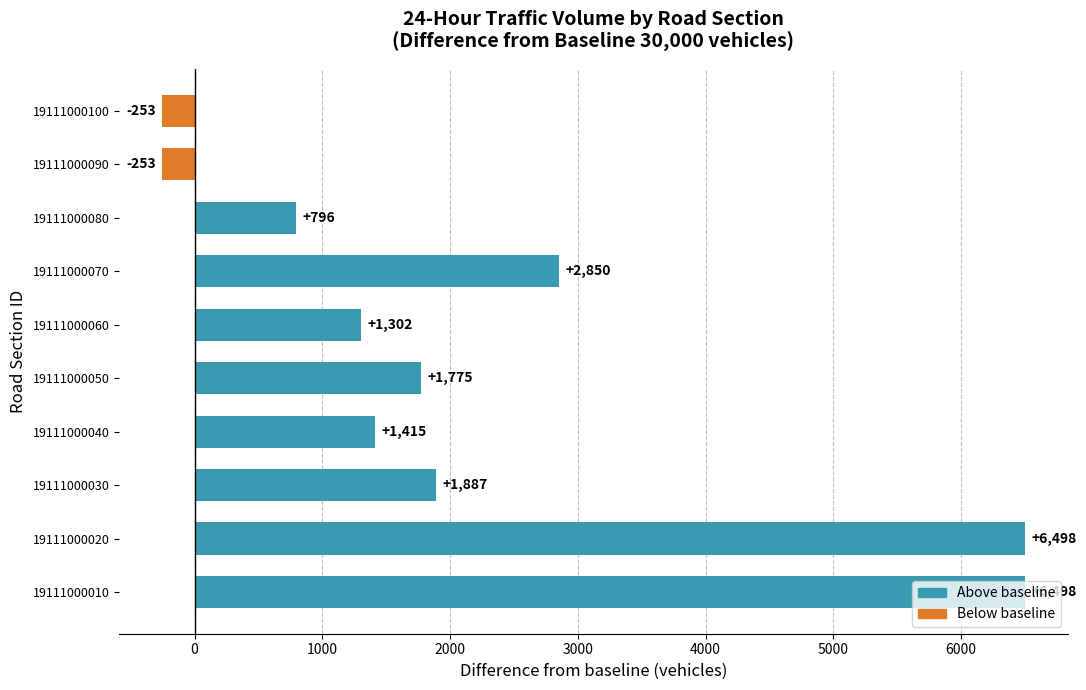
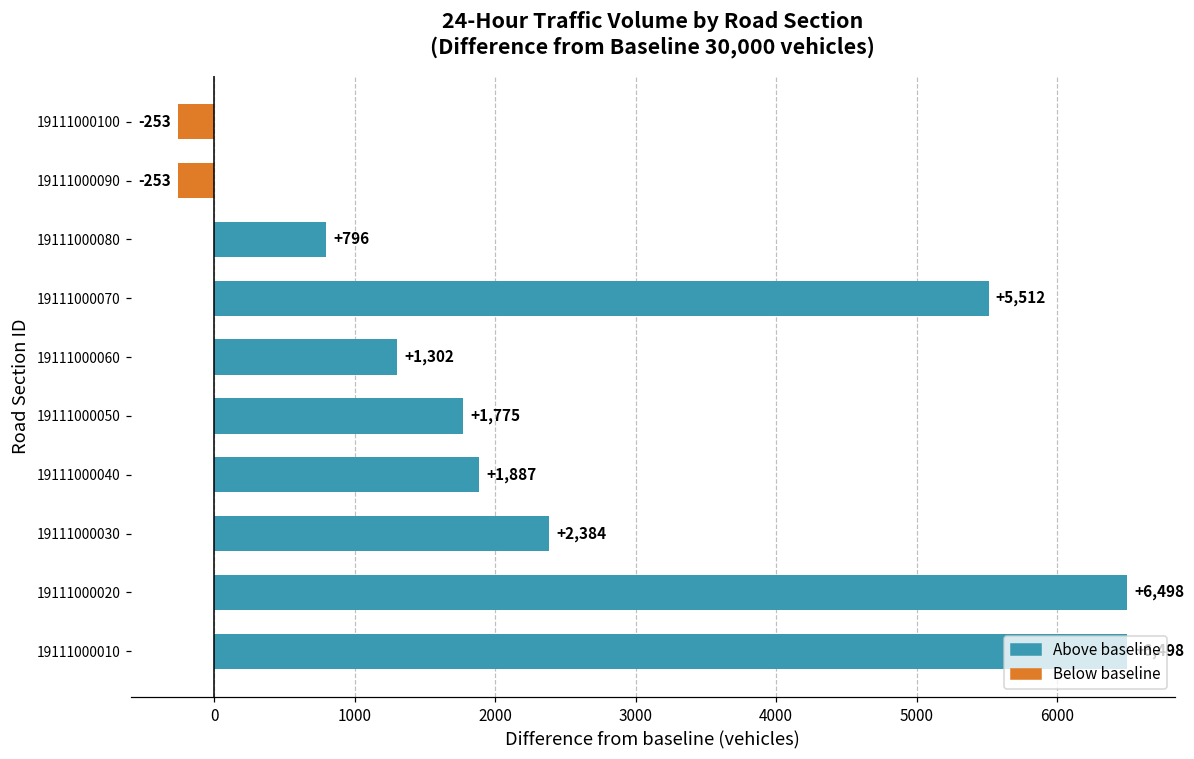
19111000070: +2,850 -> +5,512
19111000040: +1,415 -> +1,887
19111000030: +1,887 -> +2,384
